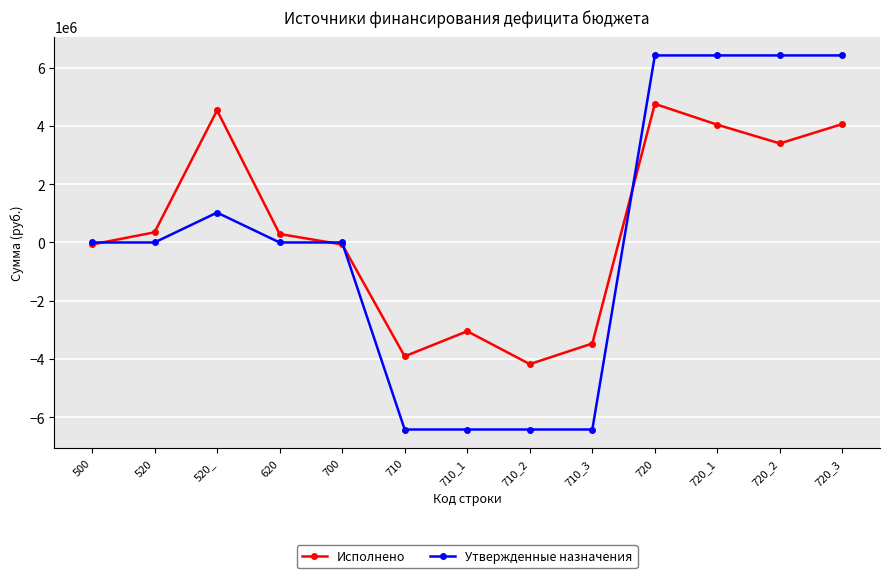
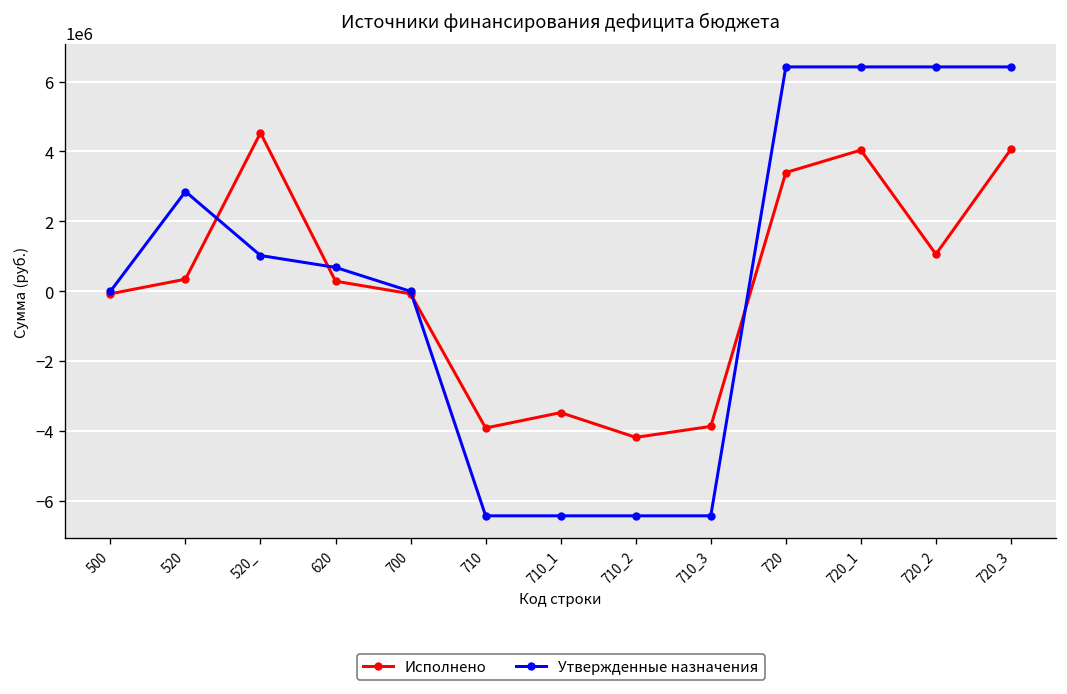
Утвержденные назначения, 520: 0 -> 2900000
Утвержденные назначения, 620: 0 -> 700000
Исполнено, 710_1: -3000000 -> -3500000
Исполнено, 710_3: -3500000 -> -3900000
Исполнено, 720: 4800000 -> 3400000
Исполнено, 720_2: 3400000 -> 1100000
